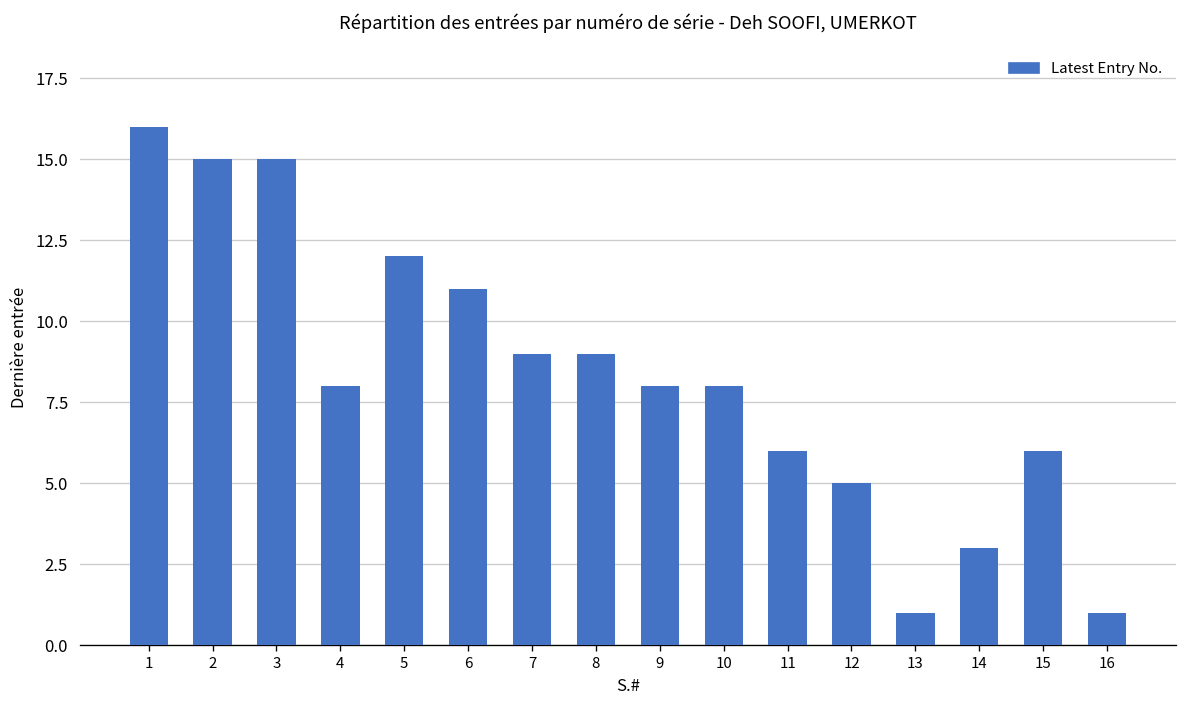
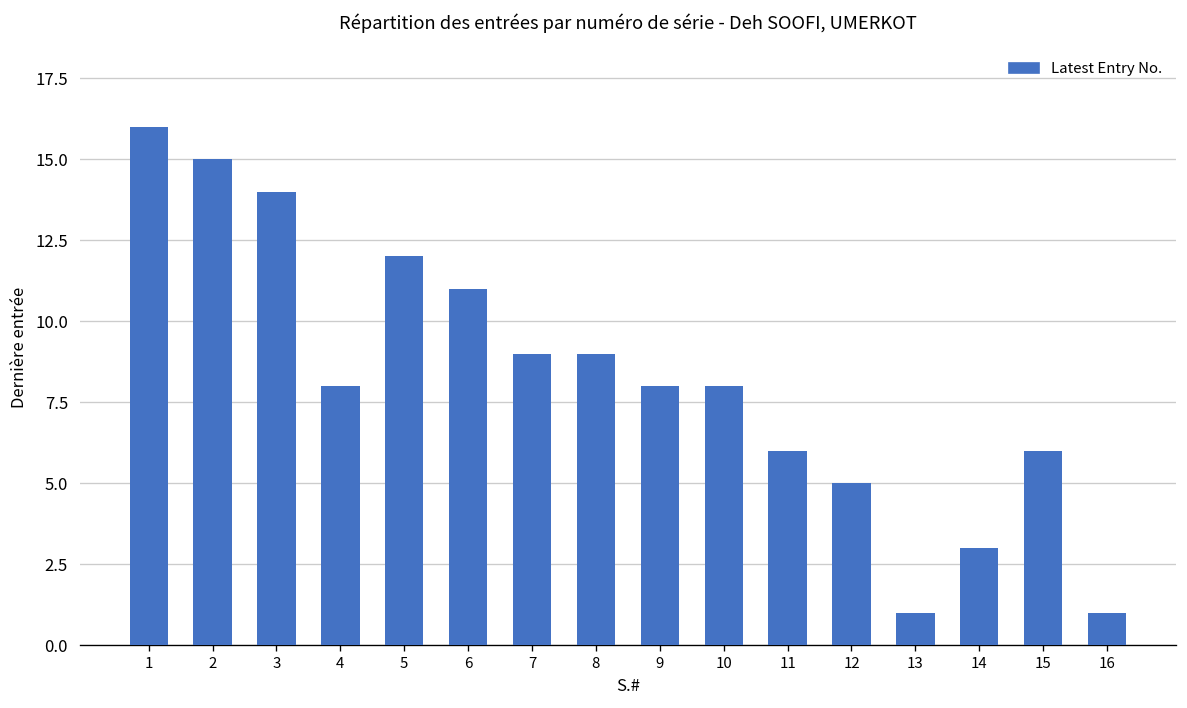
3: 15 -> 14
